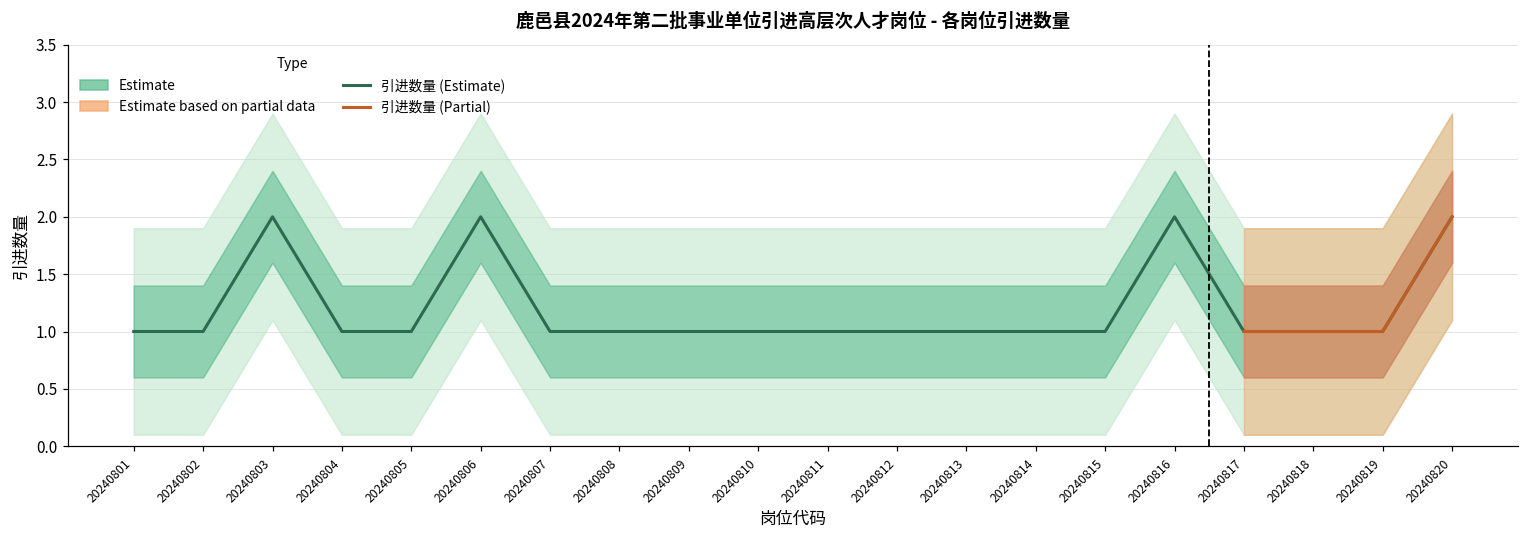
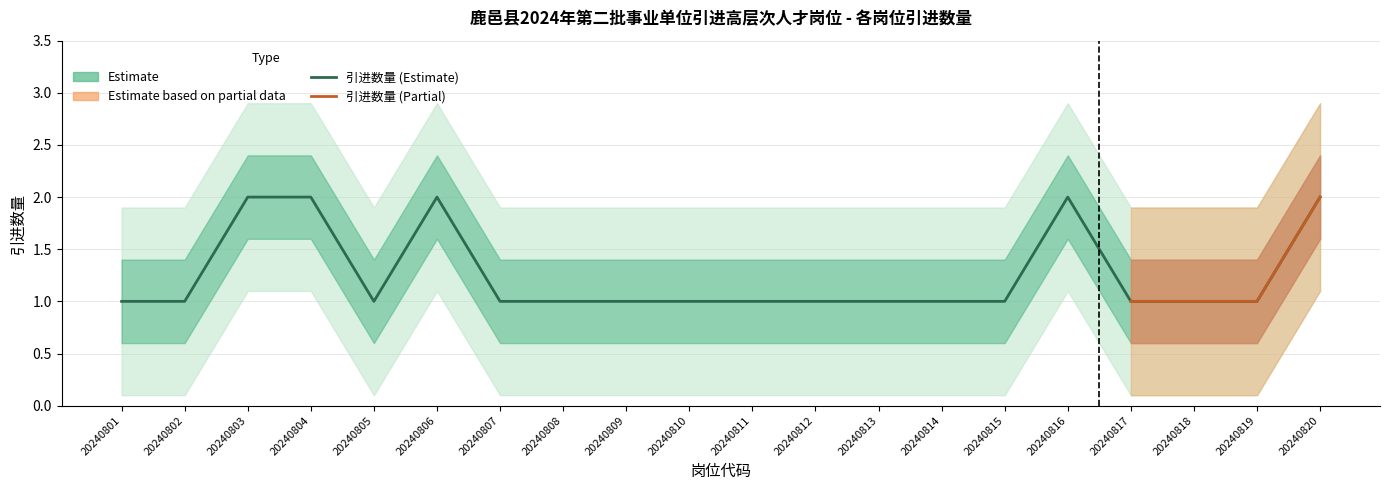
引进数量 (Estimate), 20240804: 1 -> 2
